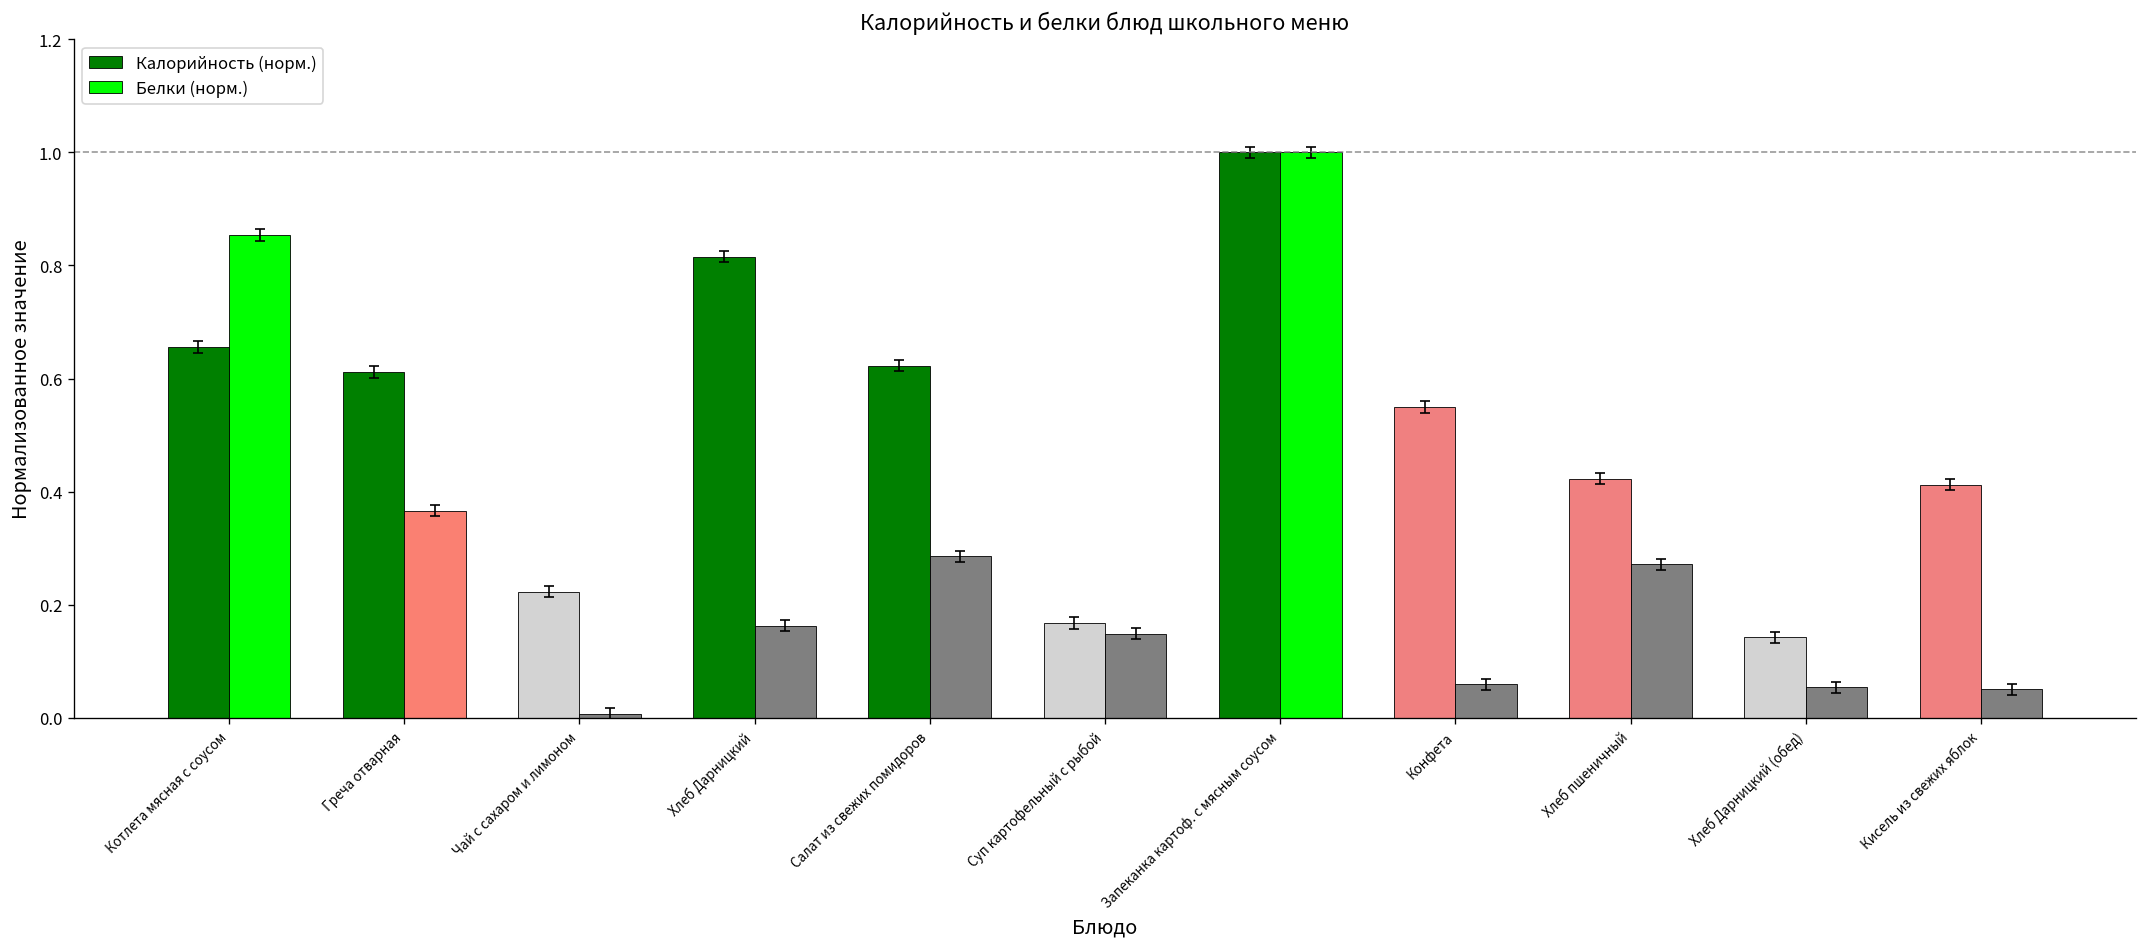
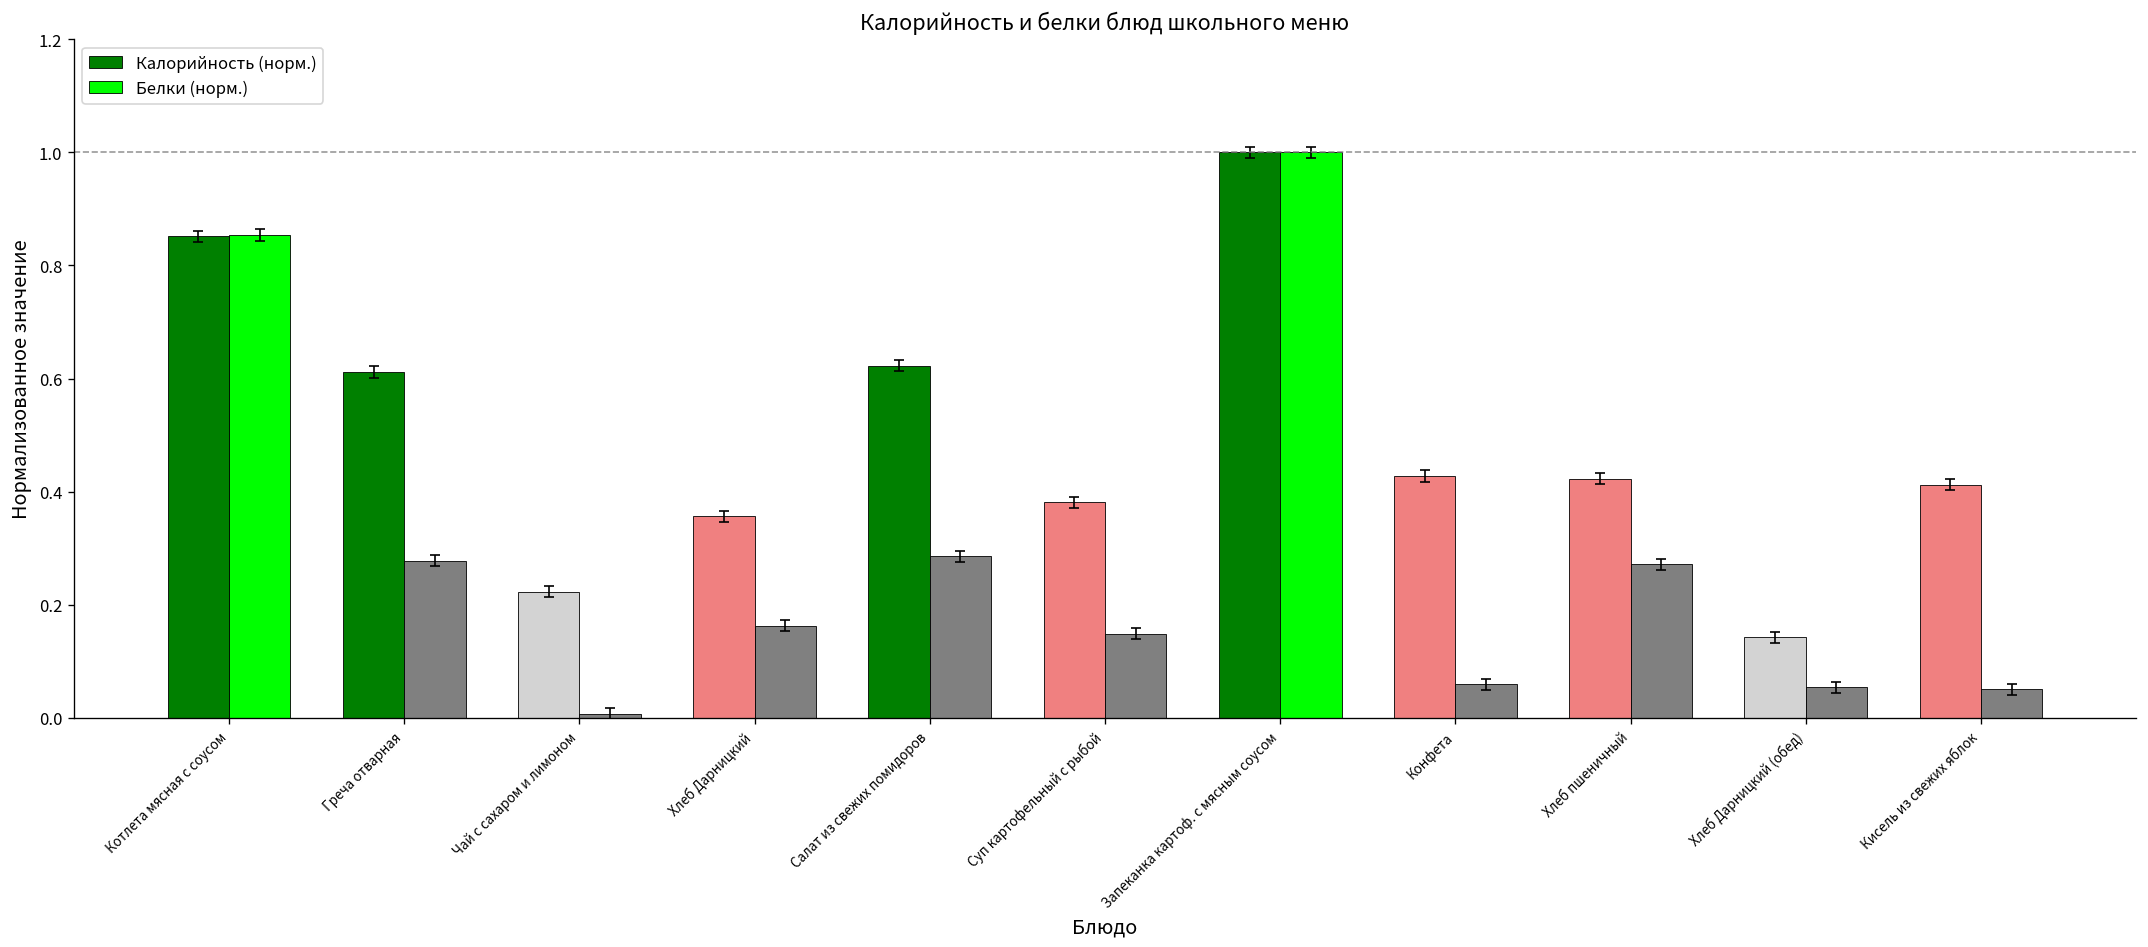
Калорийность (норм.), Котлета мясная с соусом: 0.66 -> 0.85
Белки (норм.), Греча отварная: 0.37 -> 0.28
Калорийность (норм.), Хлеб Дарницкий: 0.82 -> 0.36
Калорийность (норм.), Суп картофельный с рыбой: 0.17 -> 0.38
Калорийность (норм.), Конфета: 0.55 -> 0.43
